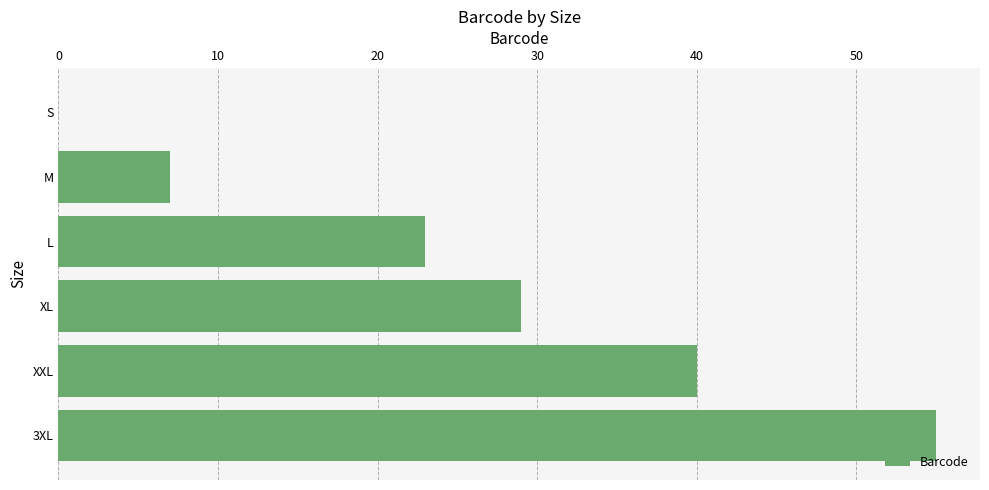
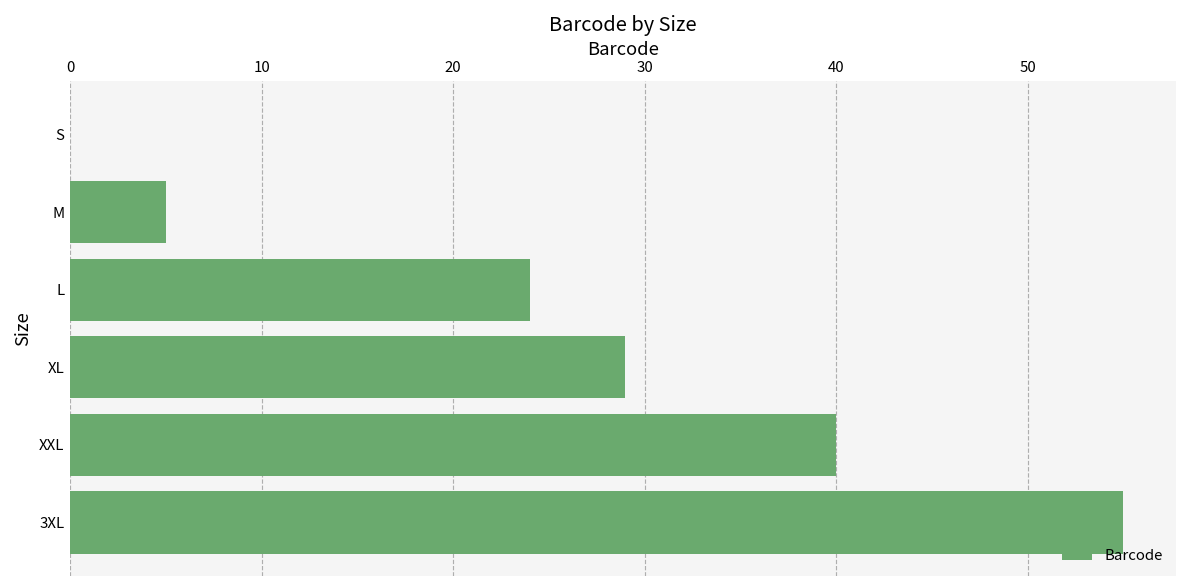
M: 7.0 -> 5.0
L: 23.0 -> 24.0
